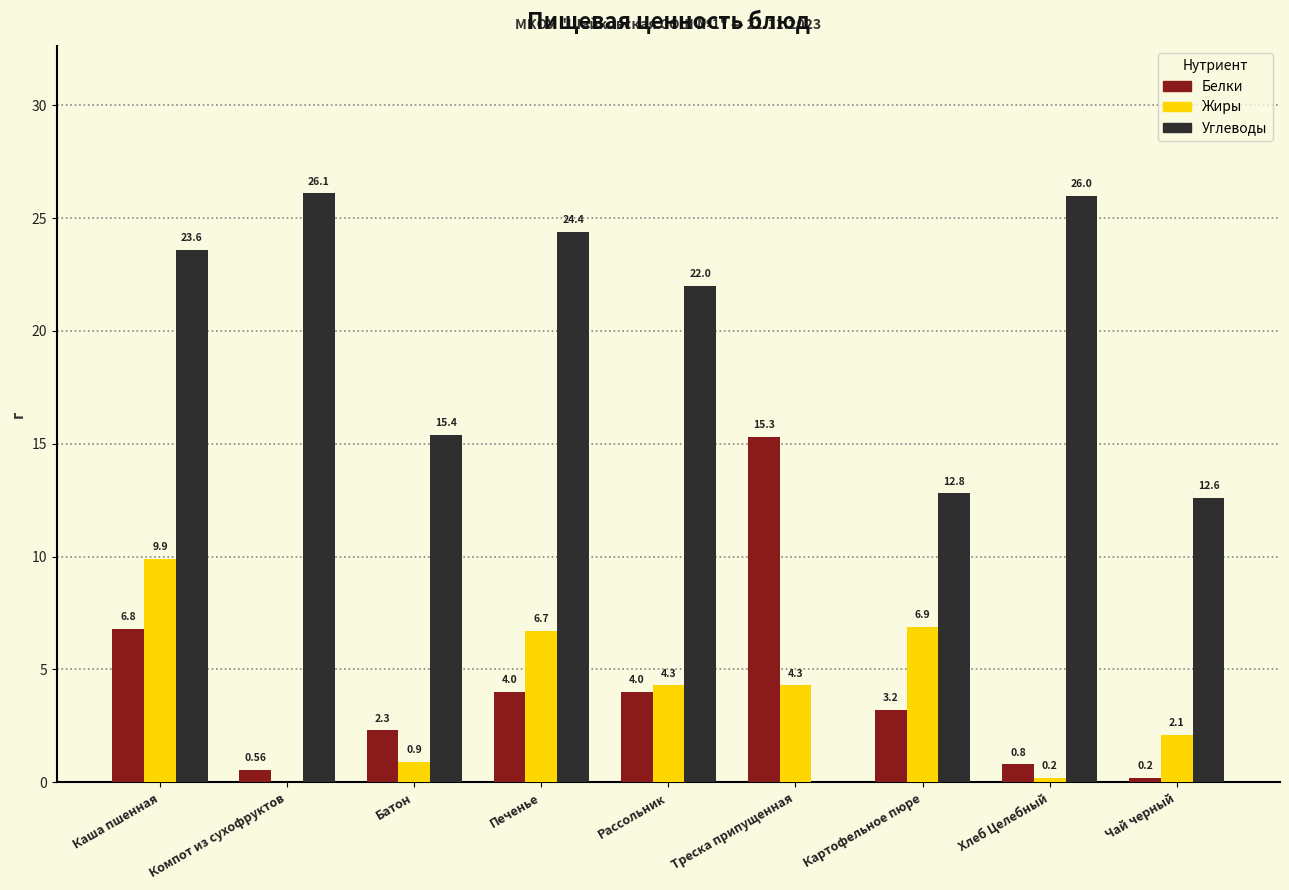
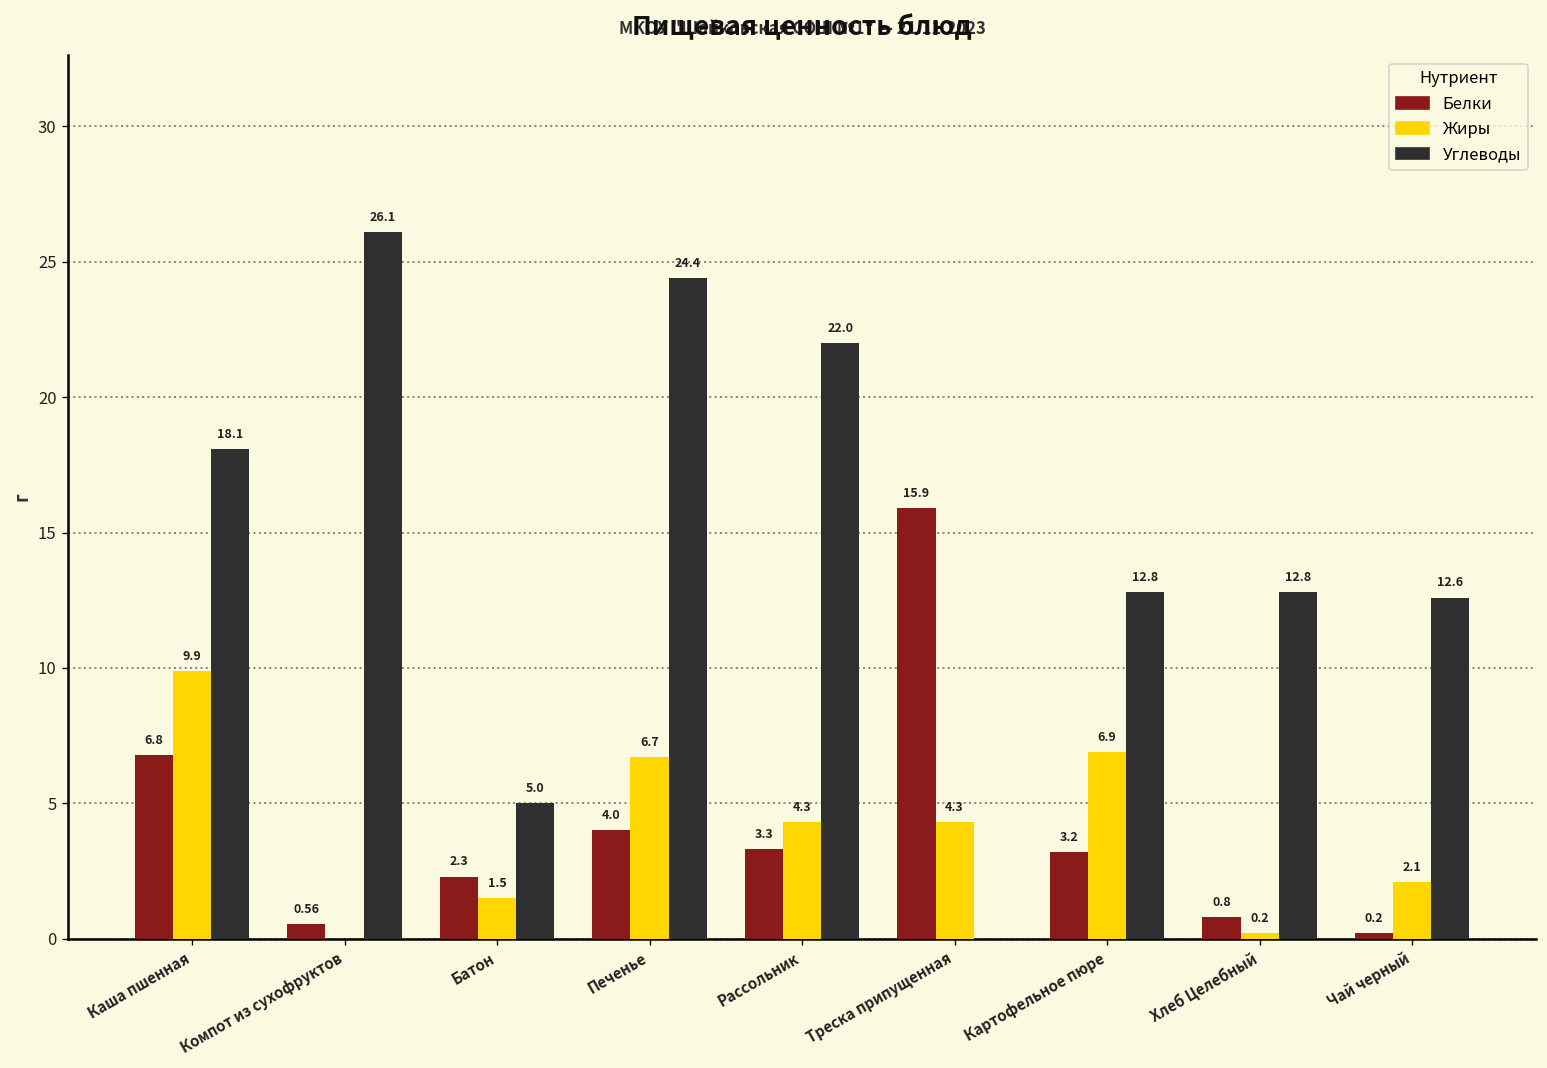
Углеводы, Каша пшенная: 23.6 -> 18.1
Жиры, Батон: 0.9 -> 1.5
Углеводы, Батон: 15.4 -> 5.0
Белки, Рассольник: 4.0 -> 3.3
Белки, Треска припущенная: 15.3 -> 15.9
Углеводы, Хлеб Целебный: 26.0 -> 12.8
